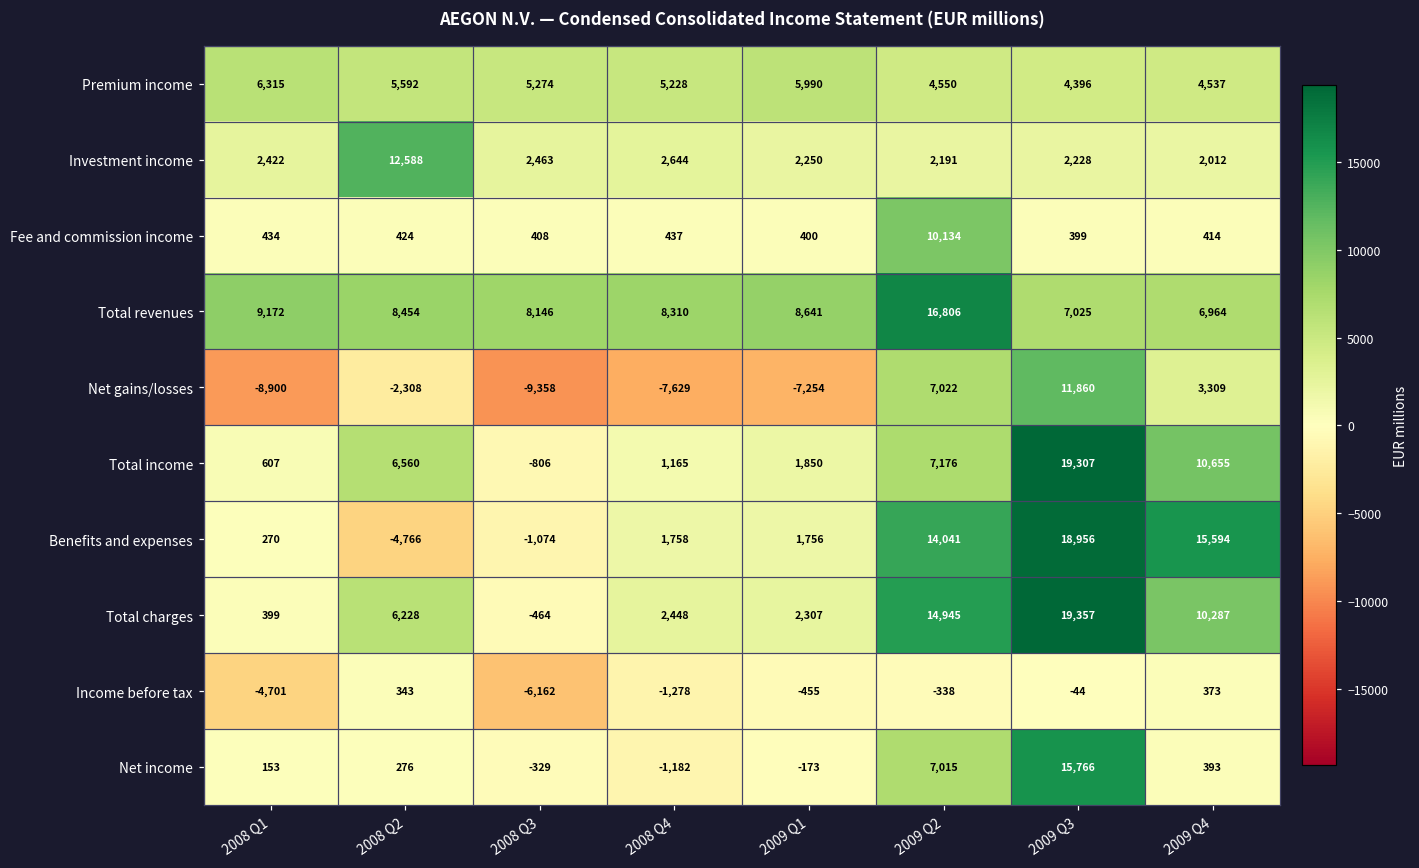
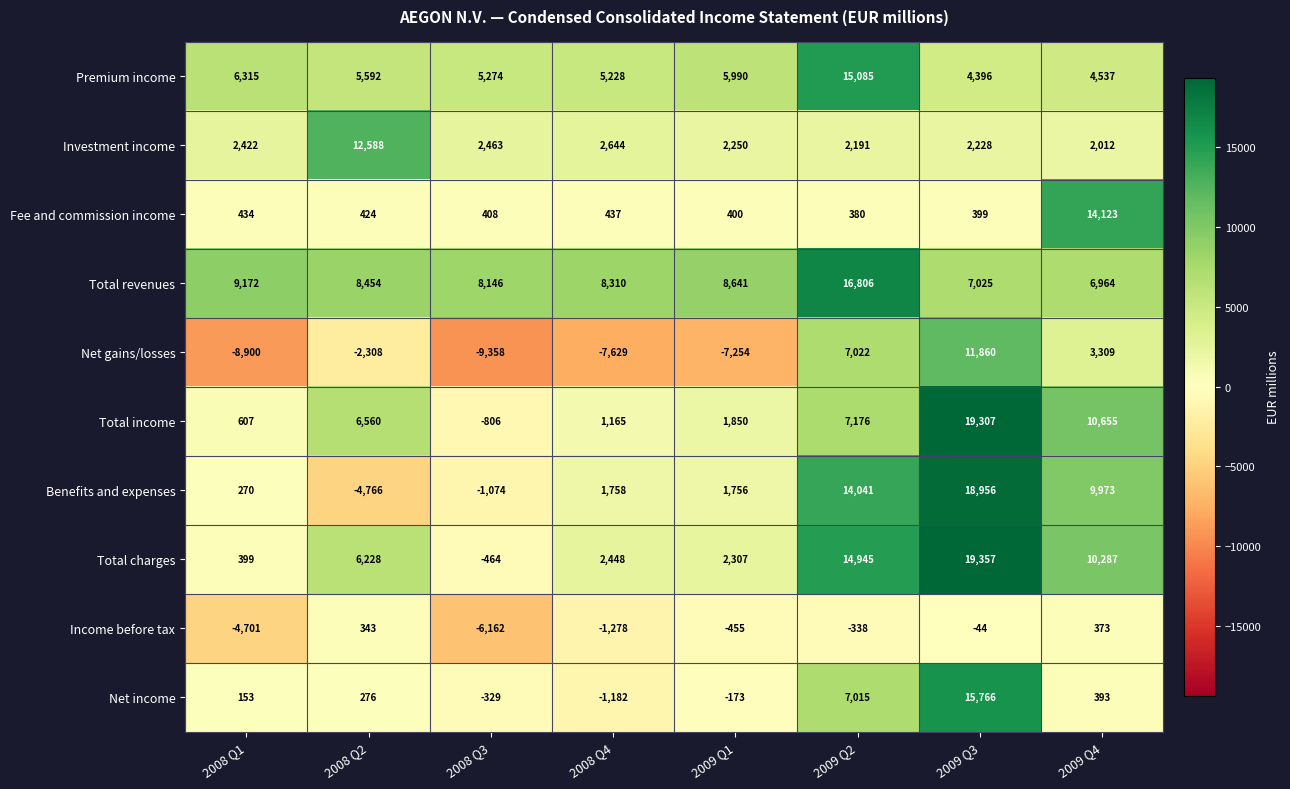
Premium income, 2009 Q2: 4,550 -> 15,085
Fee and commission income, 2009 Q2: 10,134 -> 380
Fee and commission income, 2009 Q4: 414 -> 14,123
Benefits and expenses, 2009 Q4: 15,594 -> 9,973
